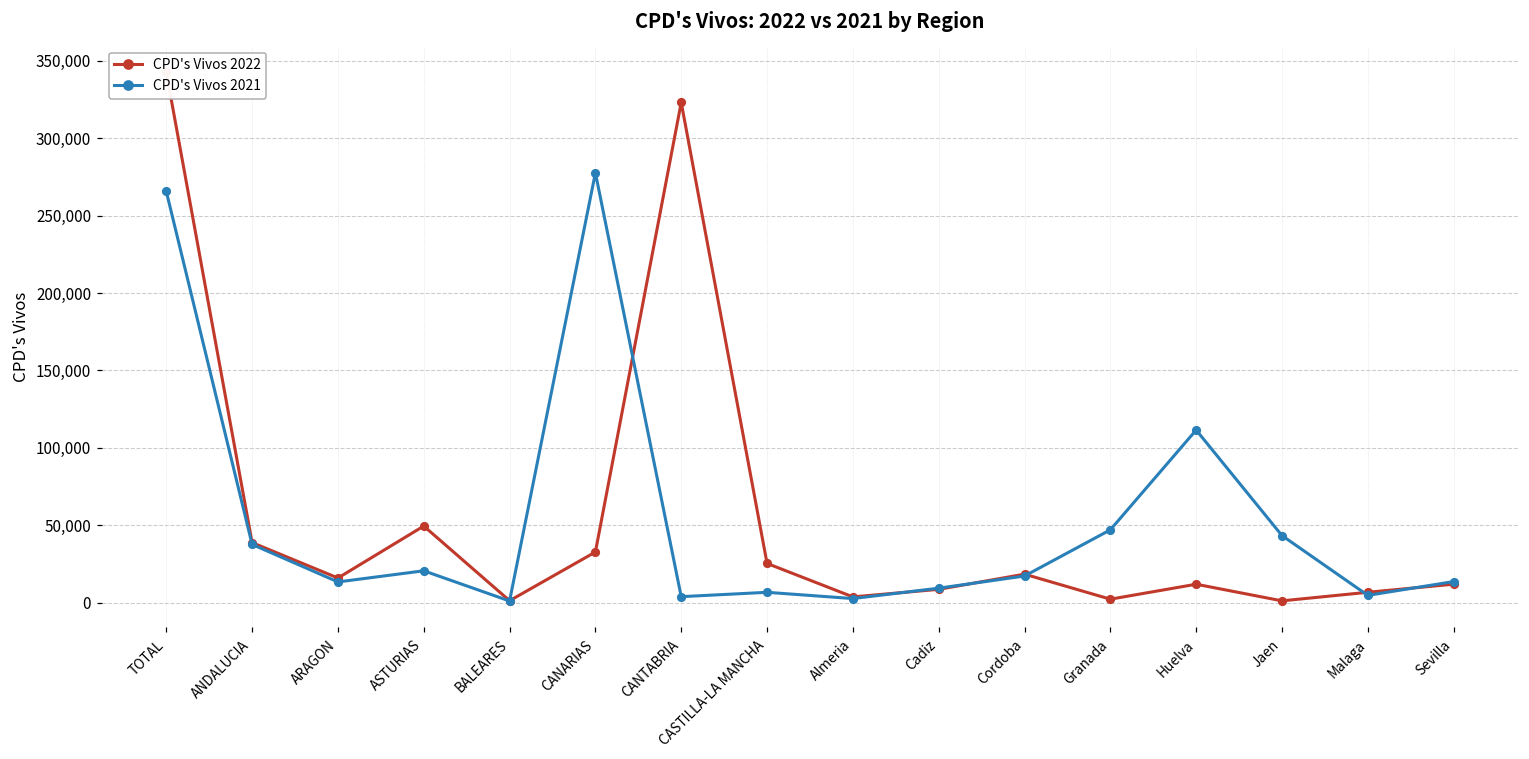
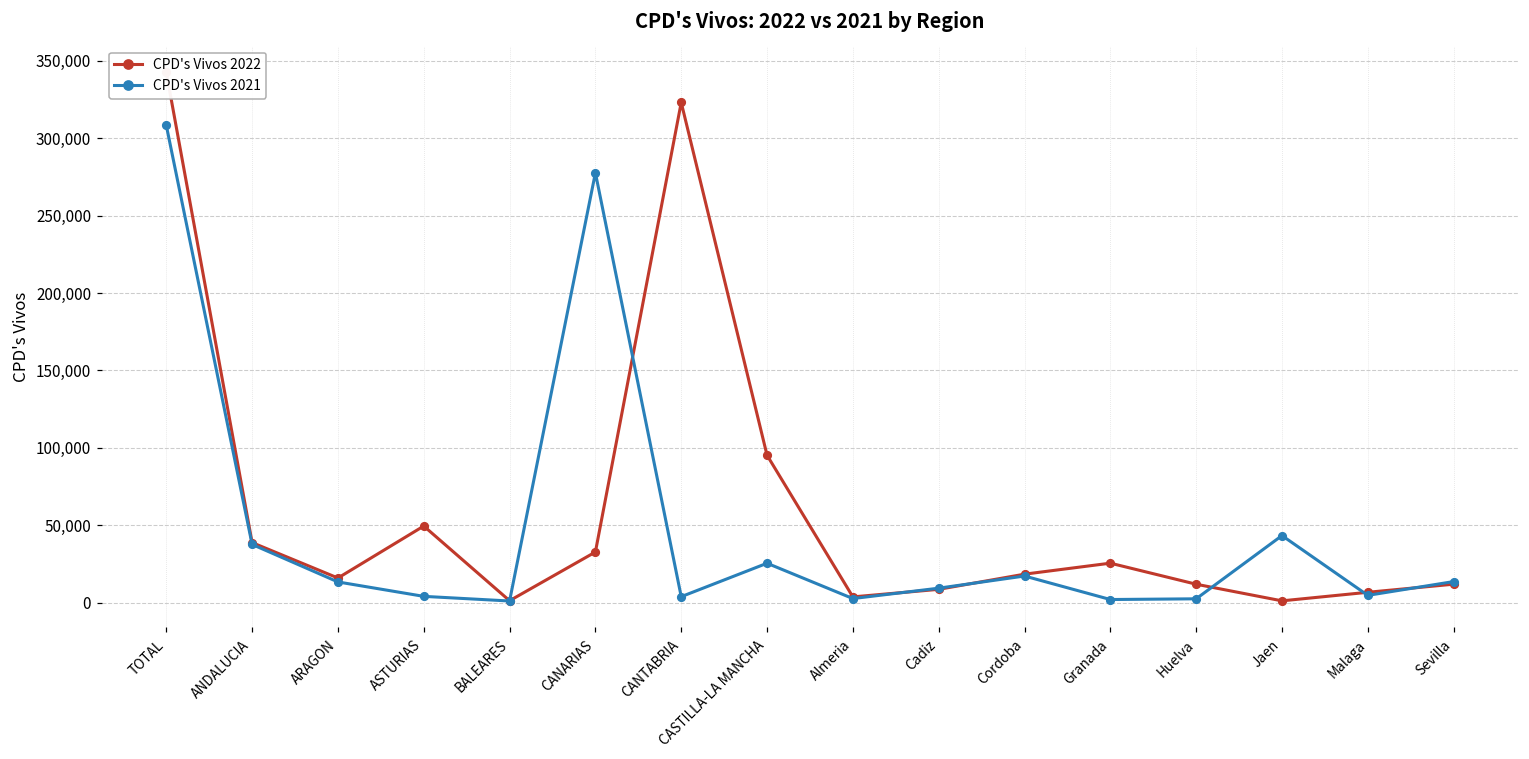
CPD's Vivos 2021, TOTAL: 266,000 -> 308,000
CPD's Vivos 2021, ASTURIAS: 21,000 -> 4,000
CPD's Vivos 2022, CASTILLA-LA MANCHA: 25,000 -> 95,000
CPD's Vivos 2021, CASTILLA-LA MANCHA: 7,000 -> 25,000
CPD's Vivos 2022, Granada: 2,000 -> 25,000
CPD's Vivos 2021, Granada: 47,000 -> 2,000
CPD's Vivos 2021, Huelva: 111,000 -> 2,000
